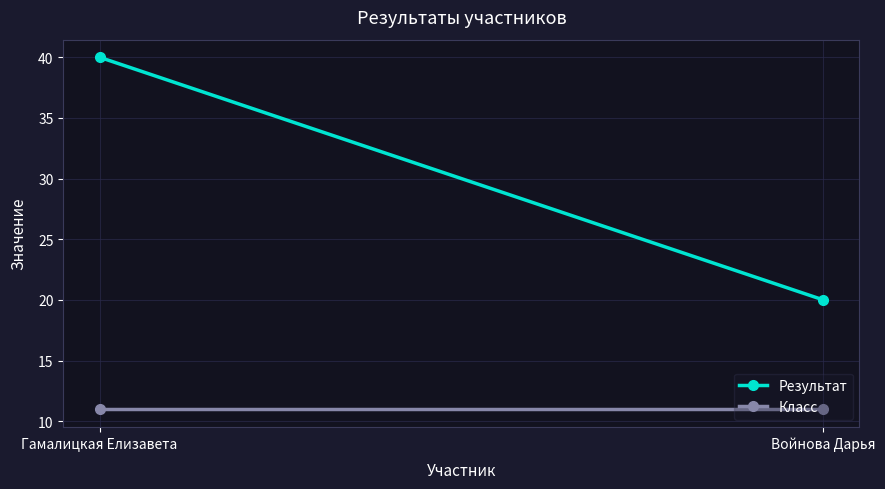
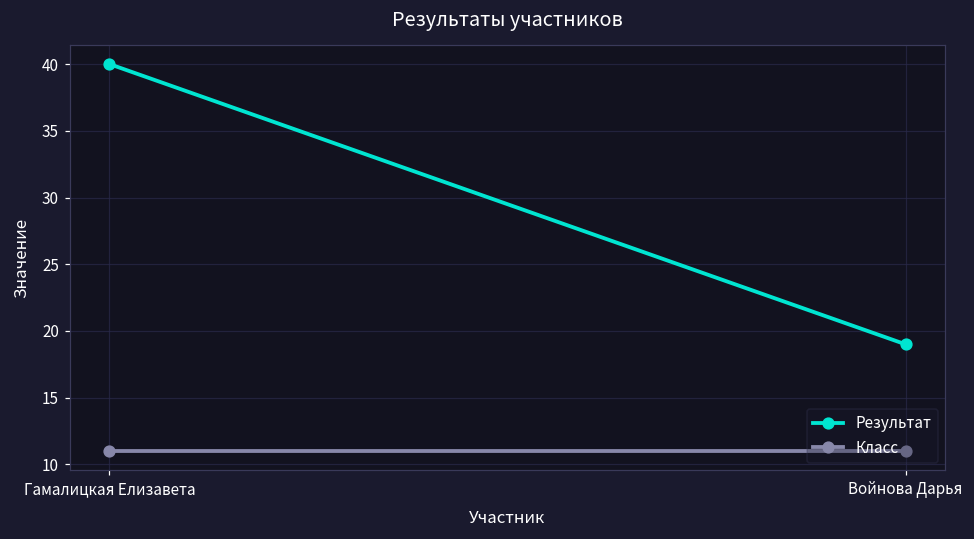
Результат, Войнова Дарья: 20 -> 19
